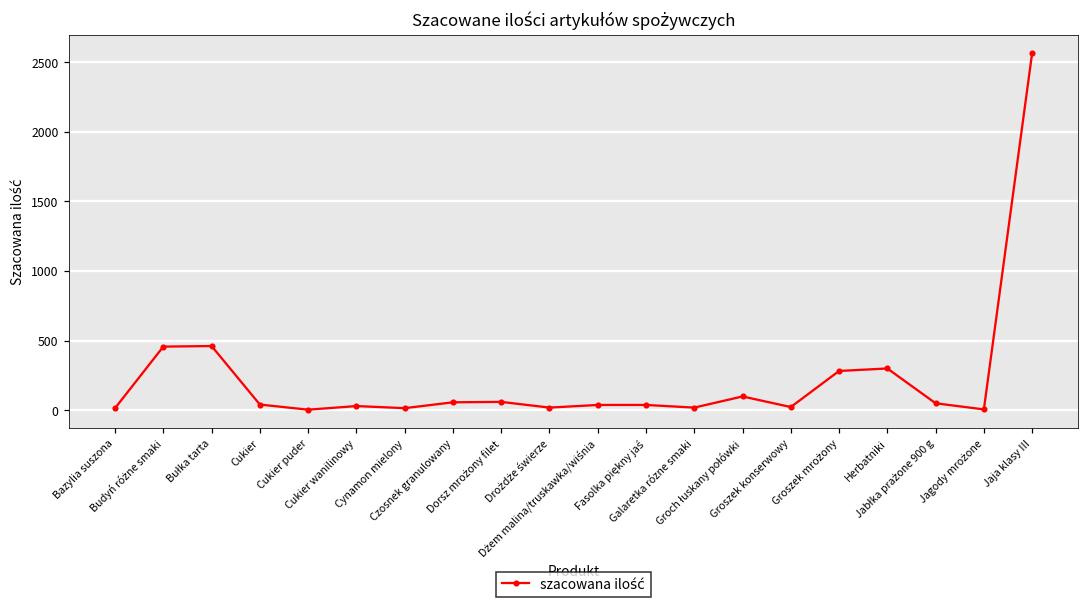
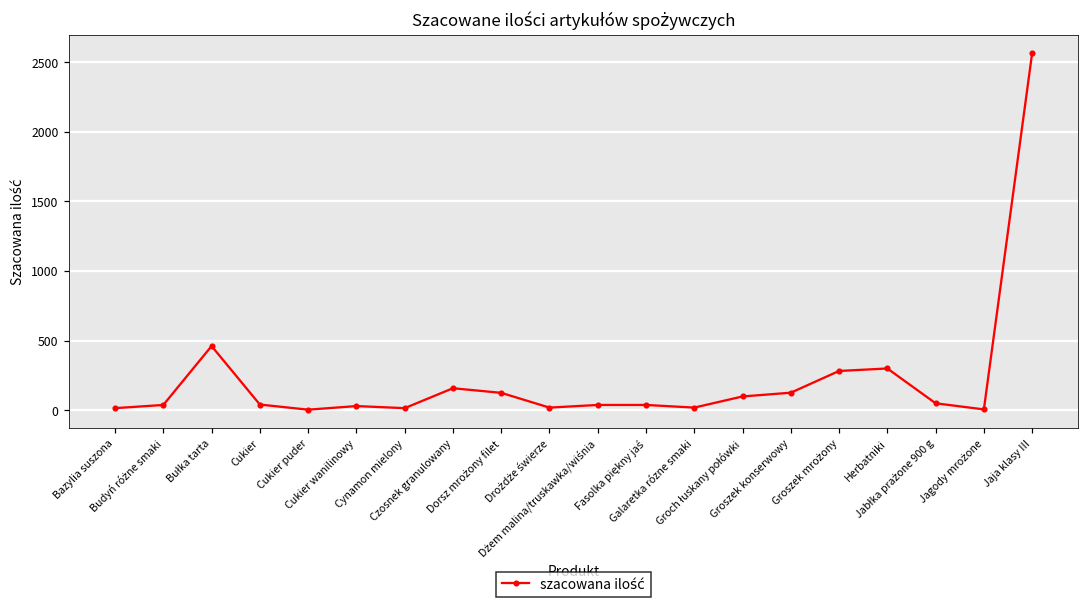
Budyń różne smaki: 460 -> 40
Czosnek granulowany: 60 -> 160
Dorsz mrożony filet: 60 -> 130
Groszek konserwowy: 20 -> 130
